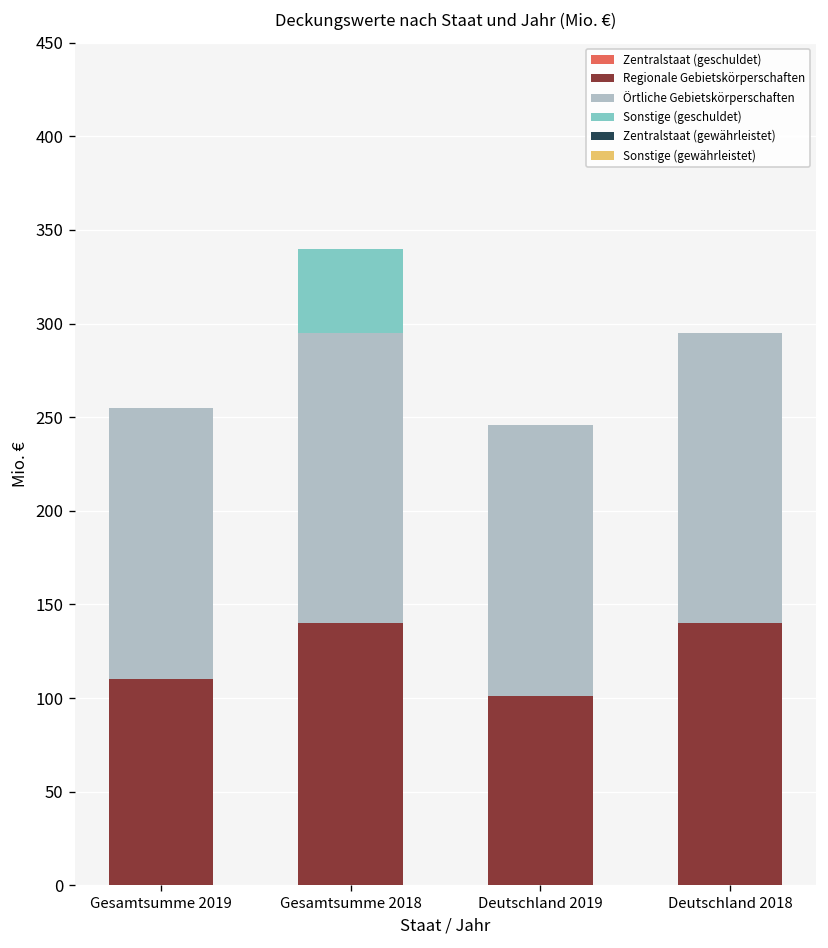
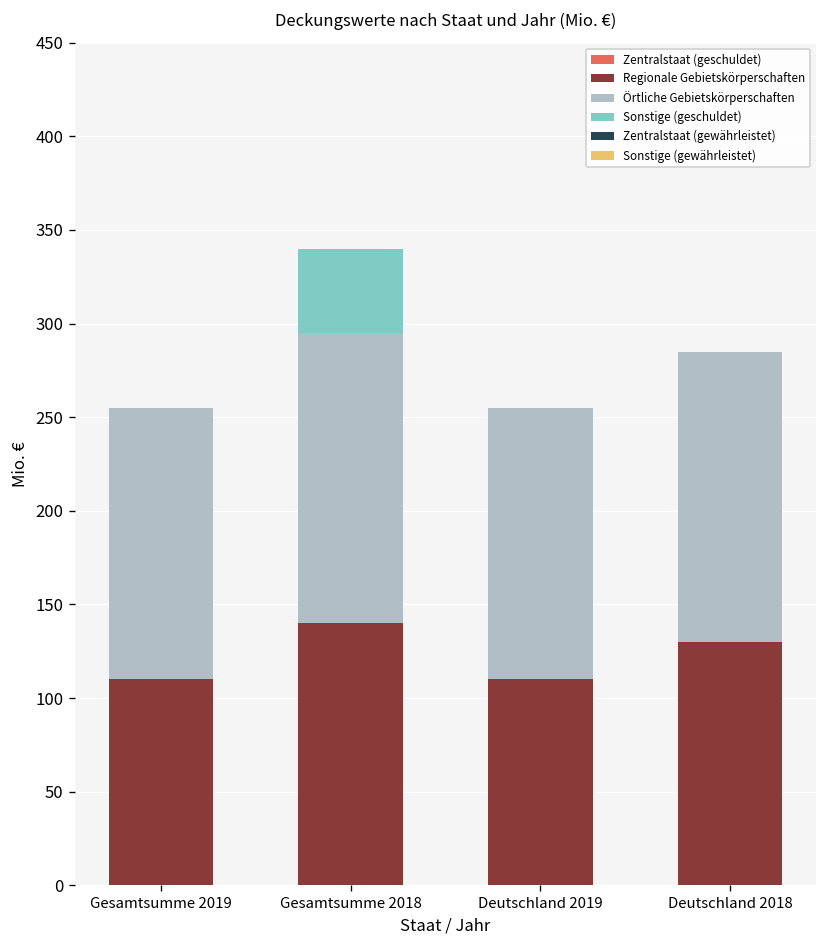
Regionale Gebietskörperschaften, Deutschland 2019: 101 -> 110
Regionale Gebietskörperschaften, Deutschland 2018: 140 -> 130
